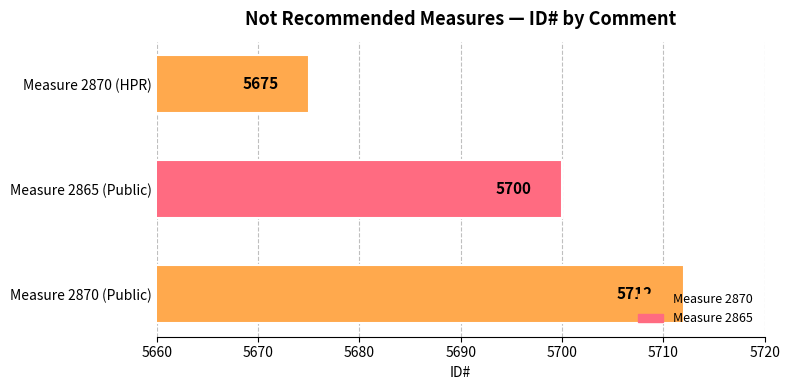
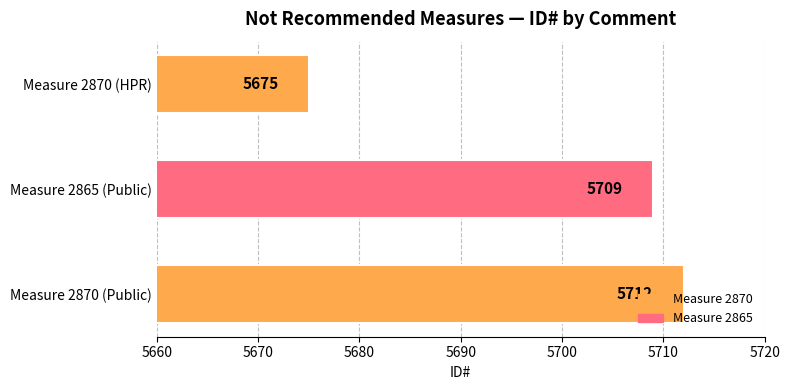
Measure 2865 (Public): 5700 -> 5709
